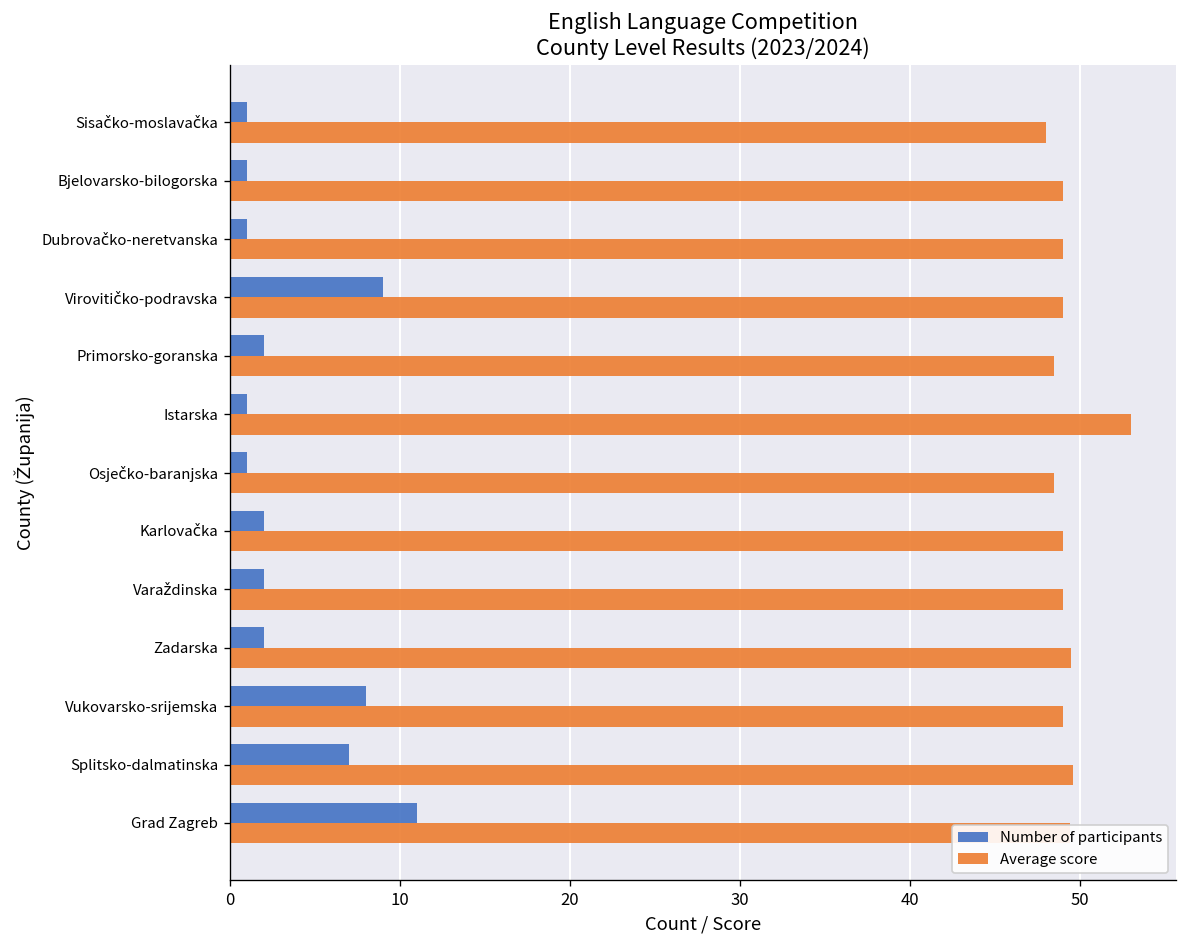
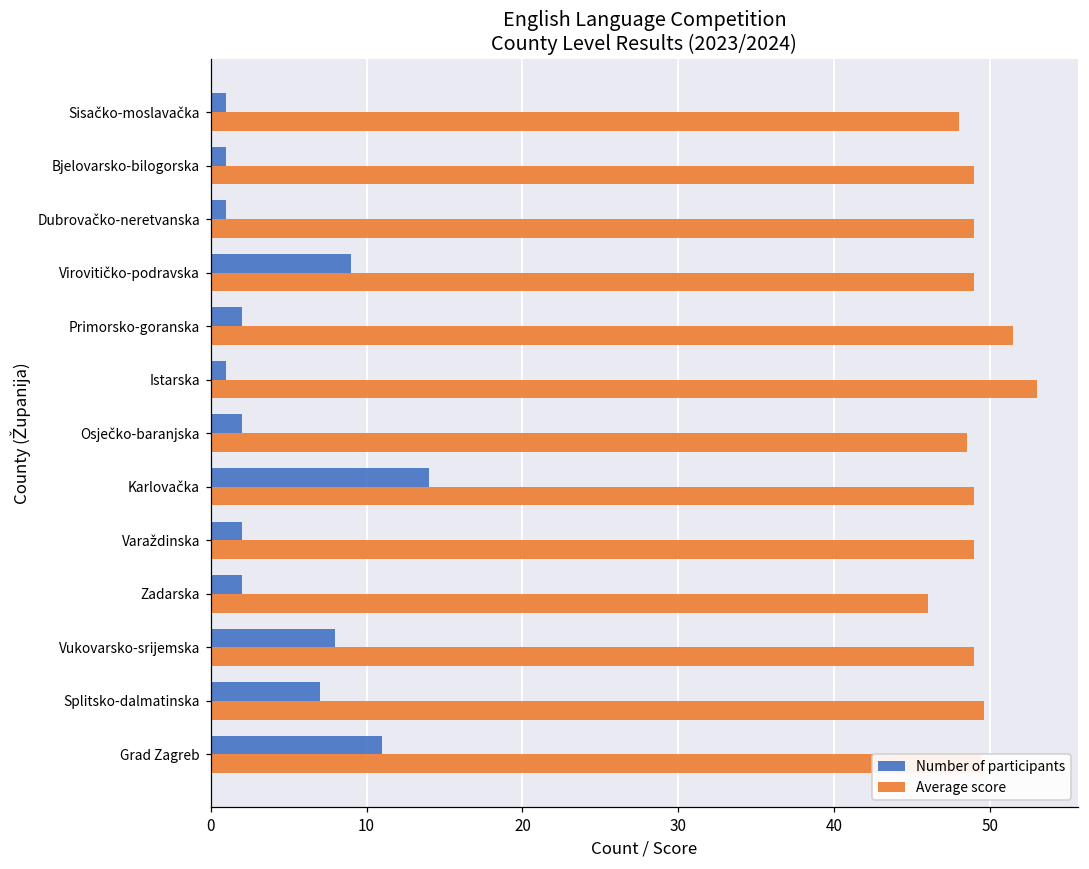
Average score, Primorsko-goranska: 48.5 -> 51.5
Number of participants, Osječko-baranjska: 1 -> 2
Number of participants, Karlovačka: 2 -> 14
Average score, Zadarska: 49.5 -> 46.0
